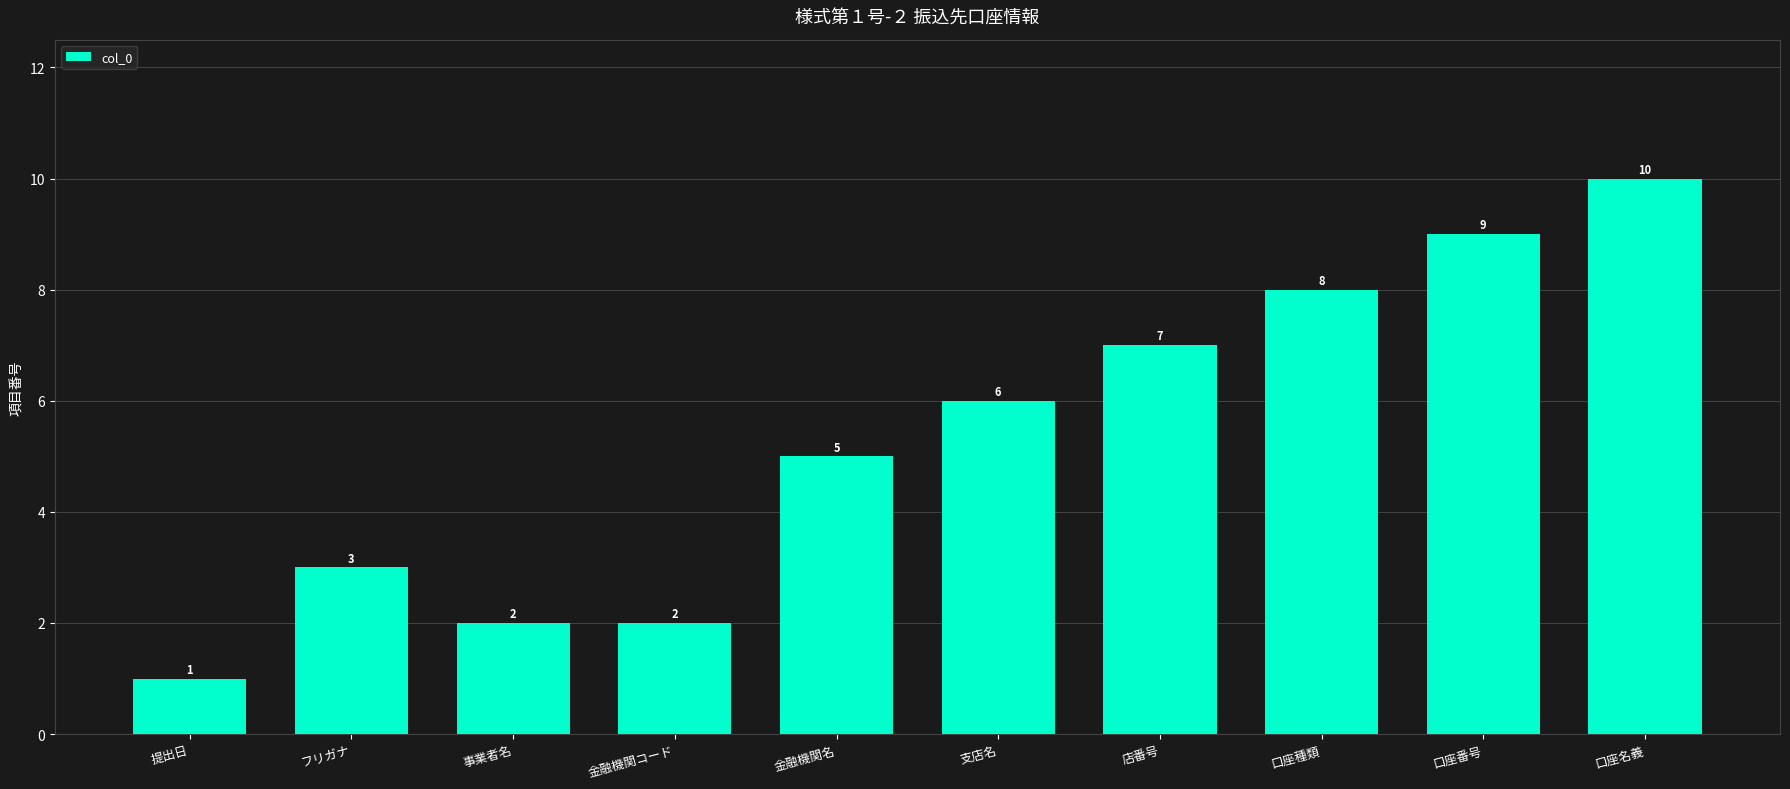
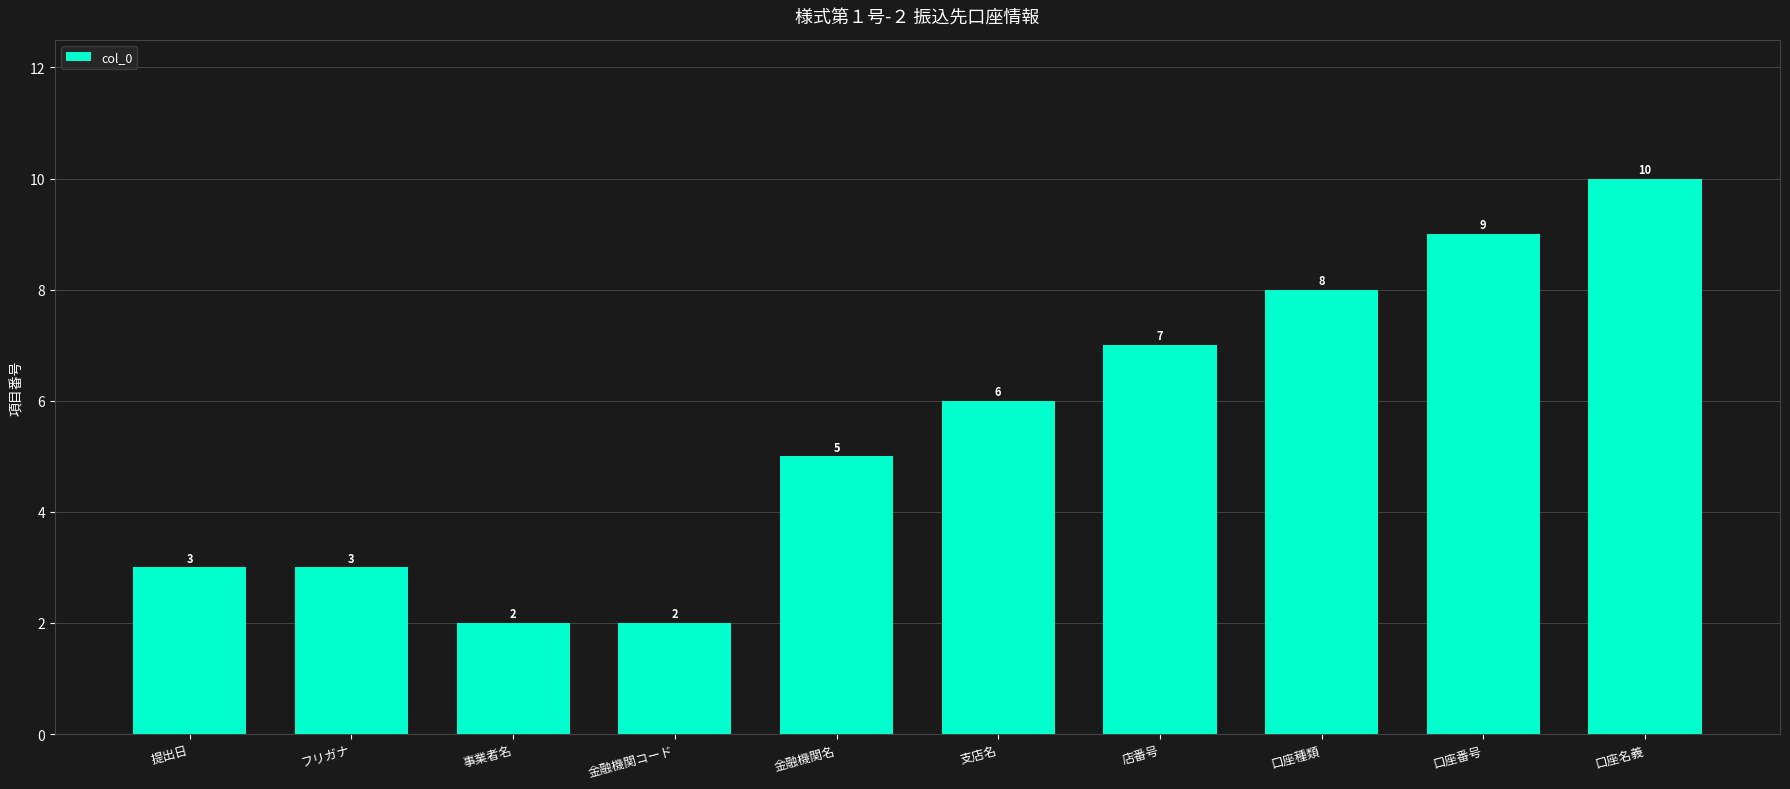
提出日: 1 -> 3
